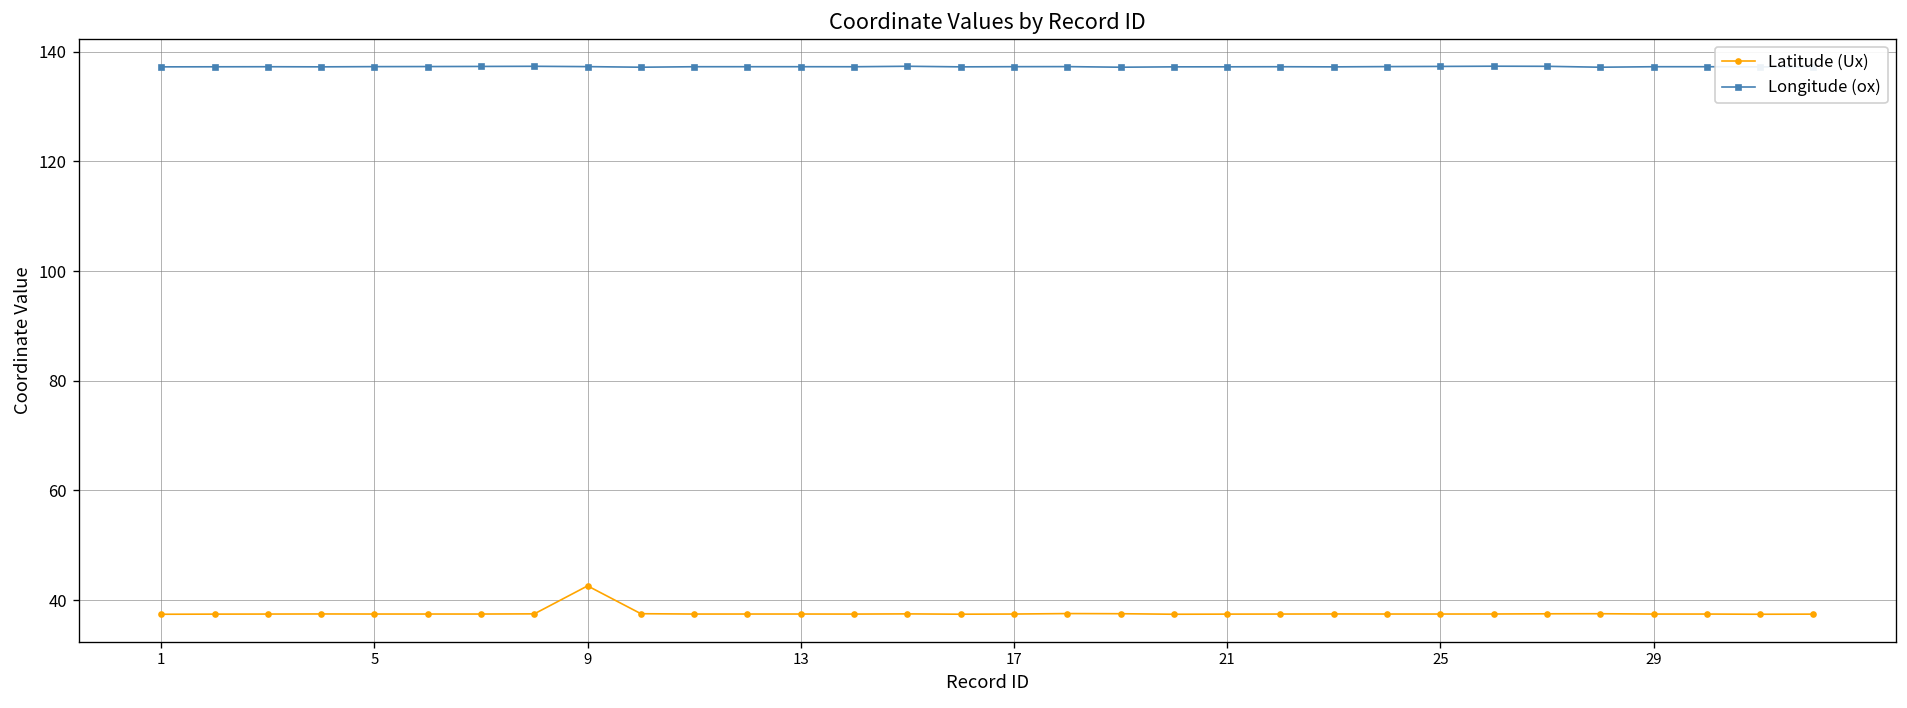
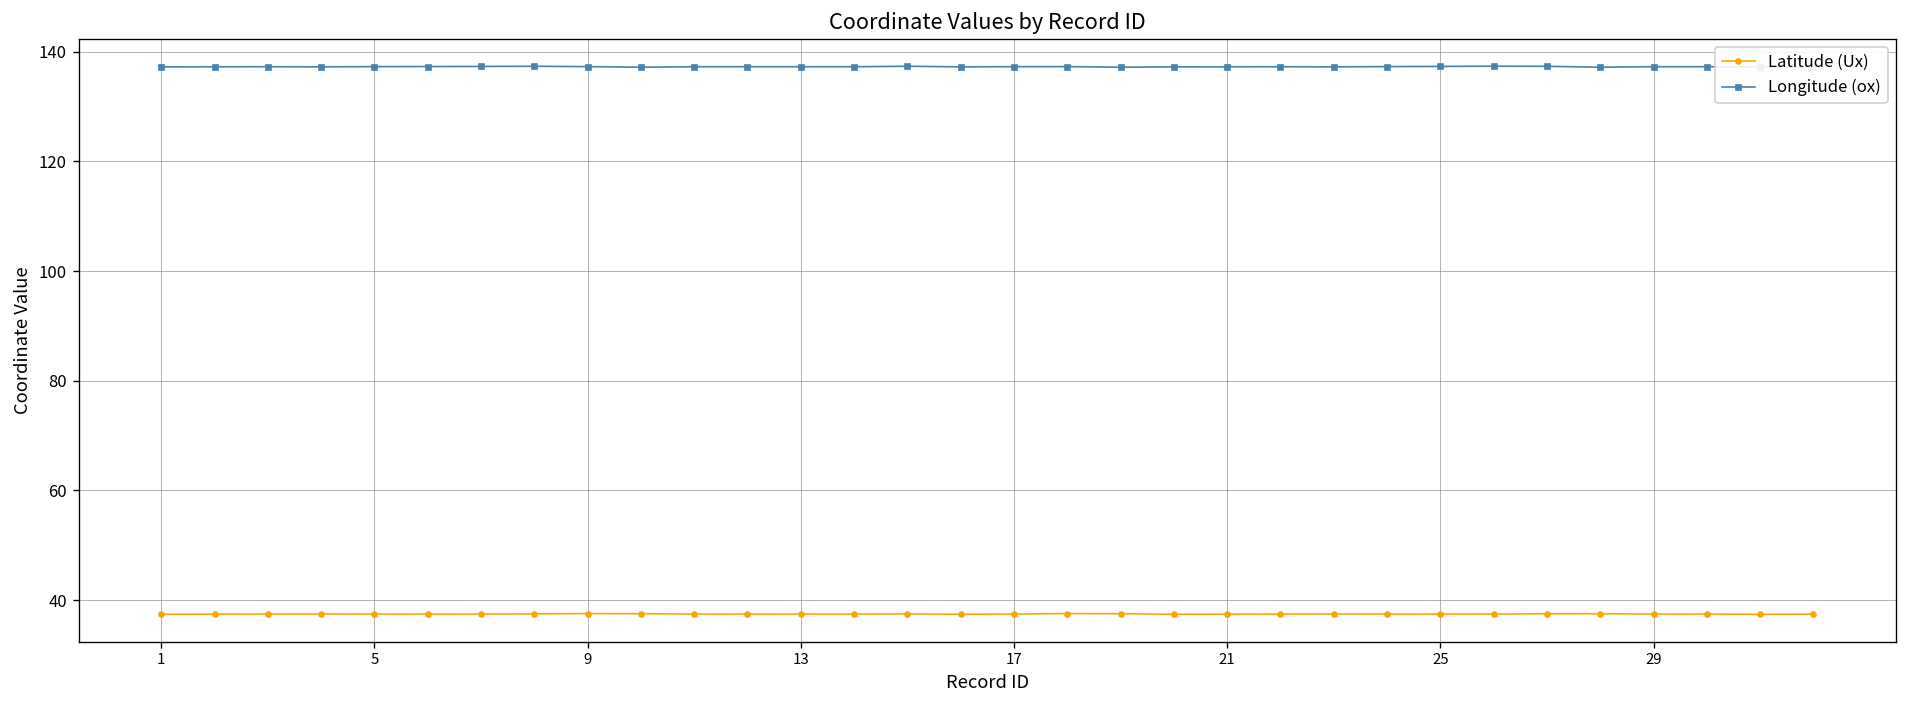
Latitude (Ux), 9: 43 -> 38
